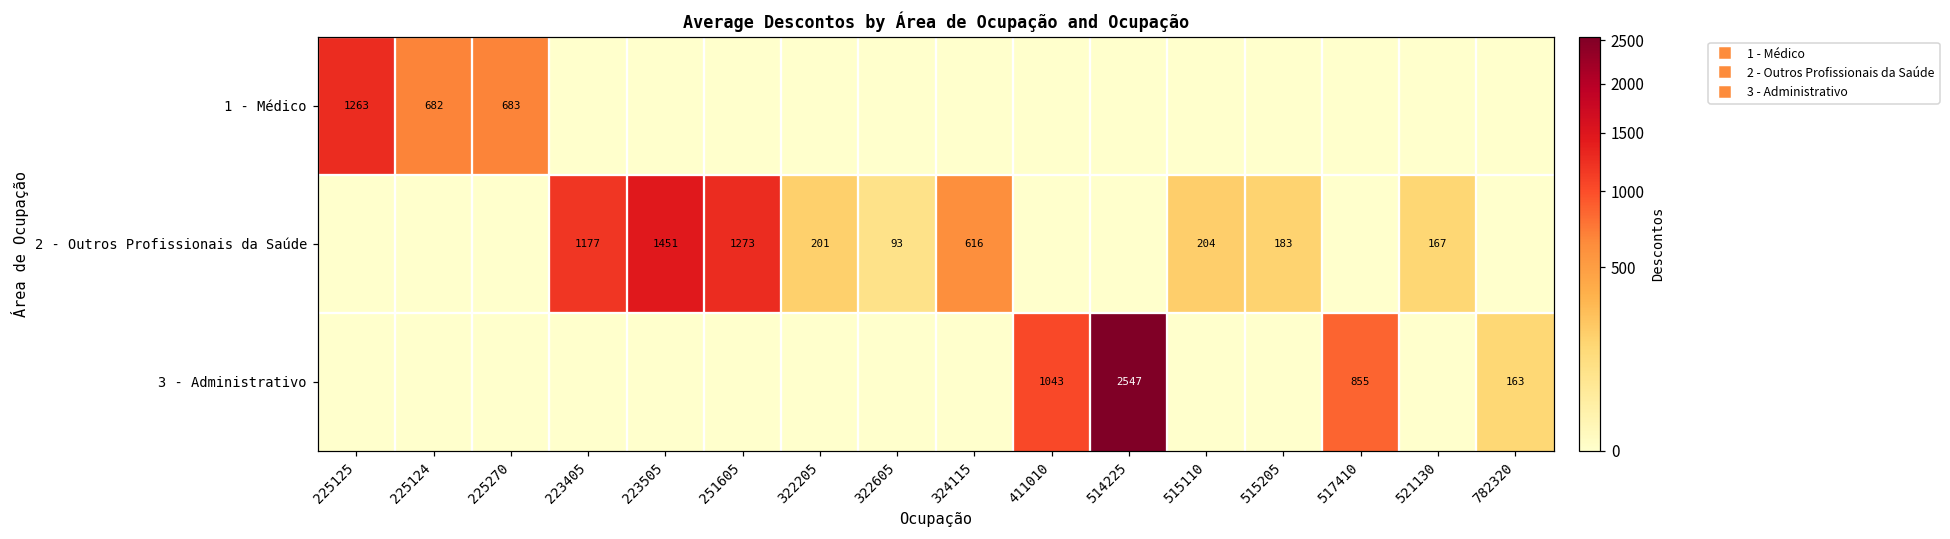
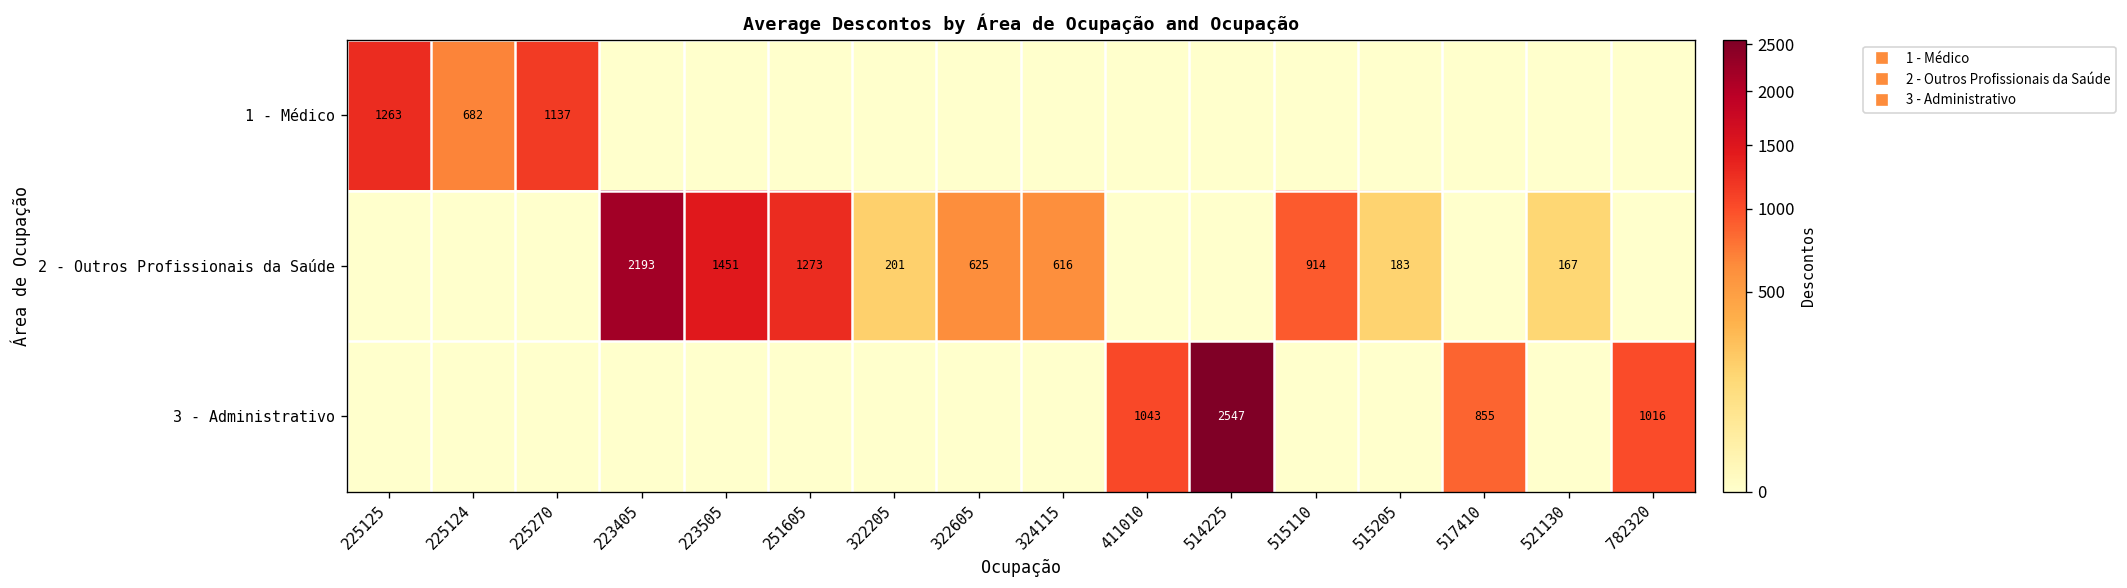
1 - Médico, 225270: 683 -> 1137
2 - Outros Profissionais da Saúde, 223405: 1177 -> 2193
2 - Outros Profissionais da Saúde, 322605: 93 -> 625
2 - Outros Profissionais da Saúde, 515110: 204 -> 914
3 - Administrativo, 782320: 163 -> 1016
